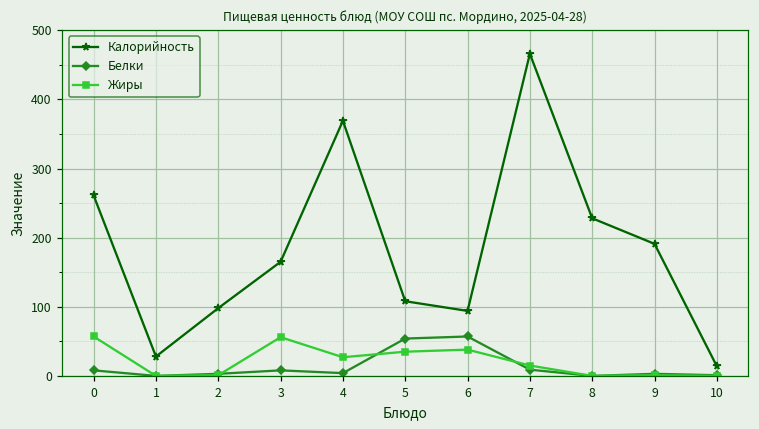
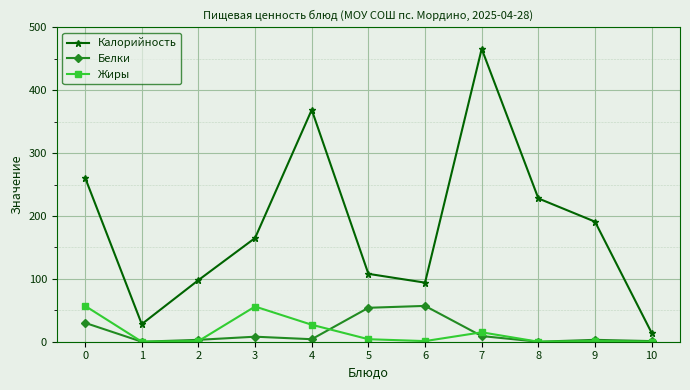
Белки, 0: 10 -> 30
Жиры, 5: 40 -> 0
Жиры, 6: 40 -> 0
